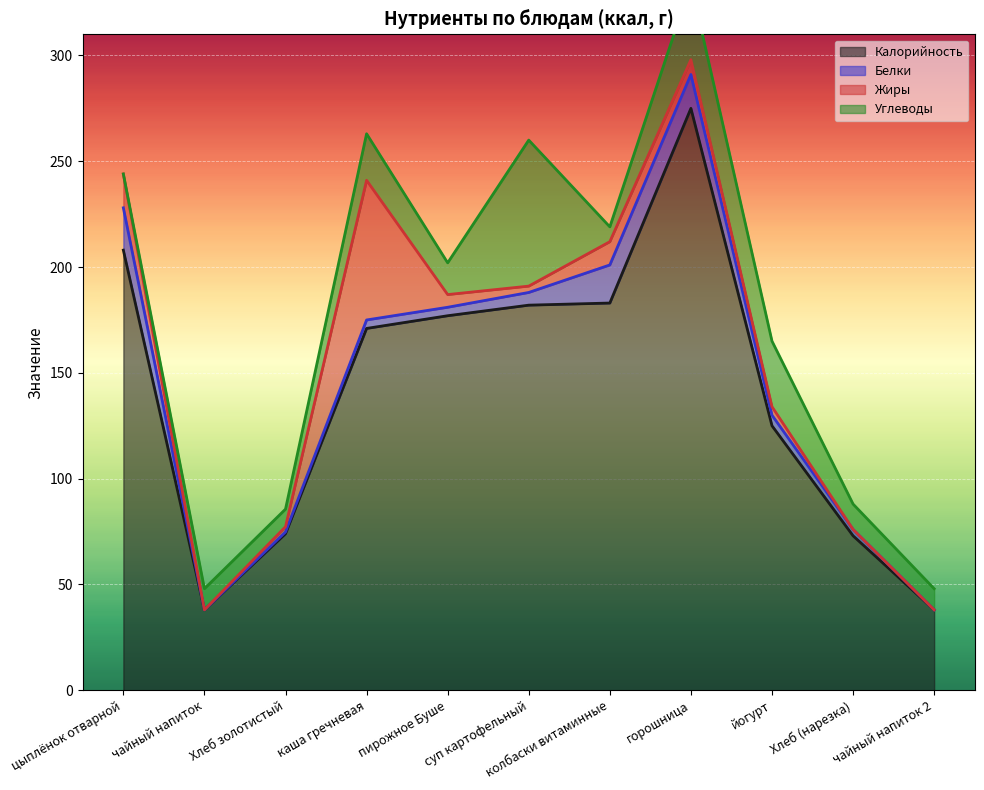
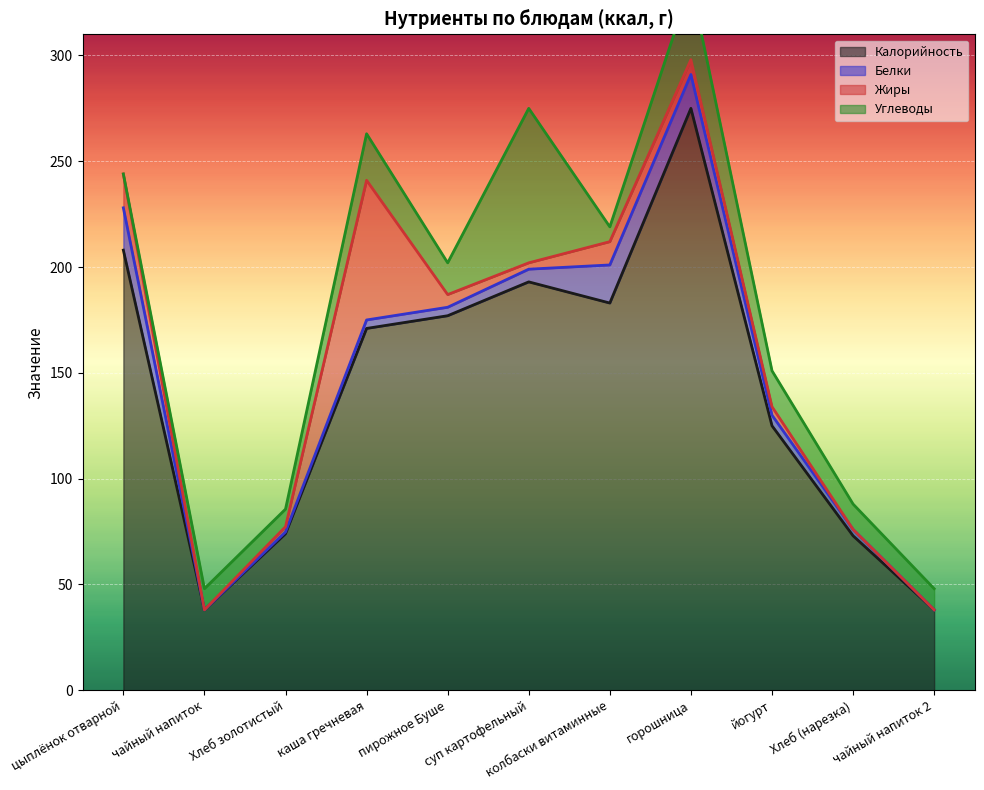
Калорийность, суп картофельный: 182 -> 193
Углеводы, суп картофельный: 69 -> 73
Углеводы, йогурт: 31 -> 17
